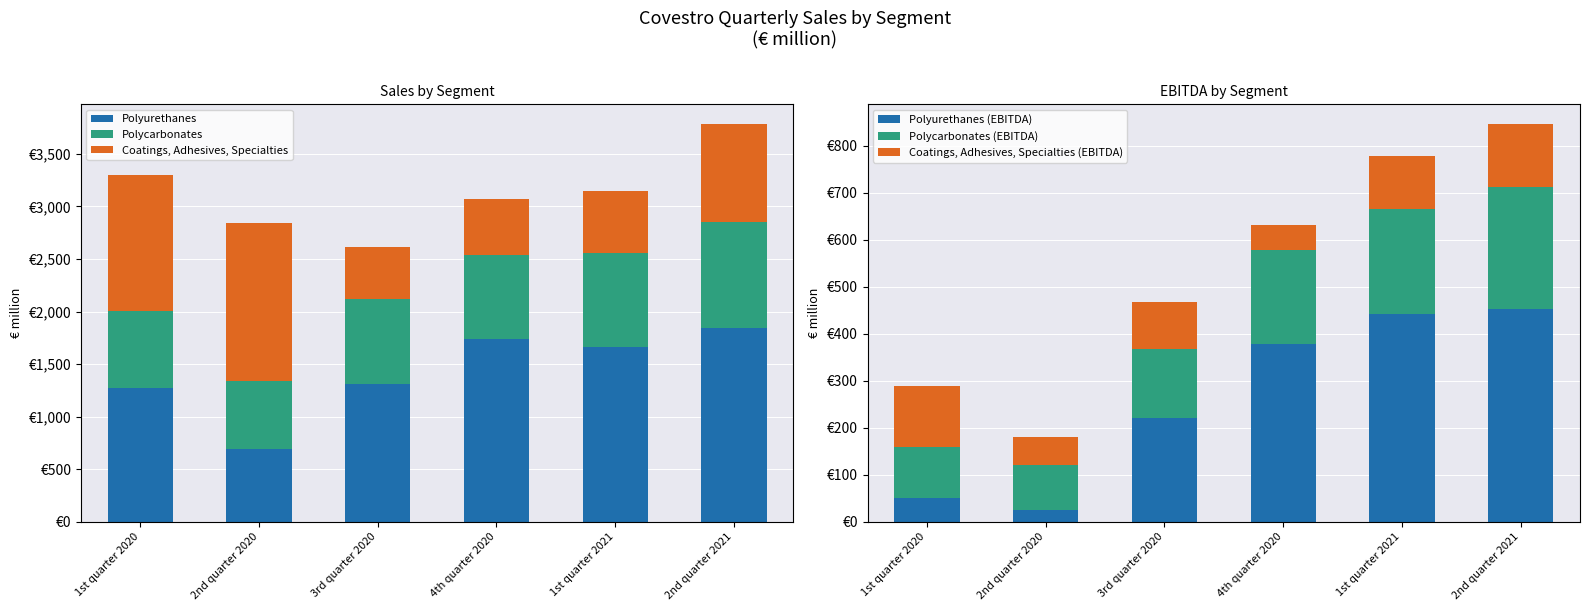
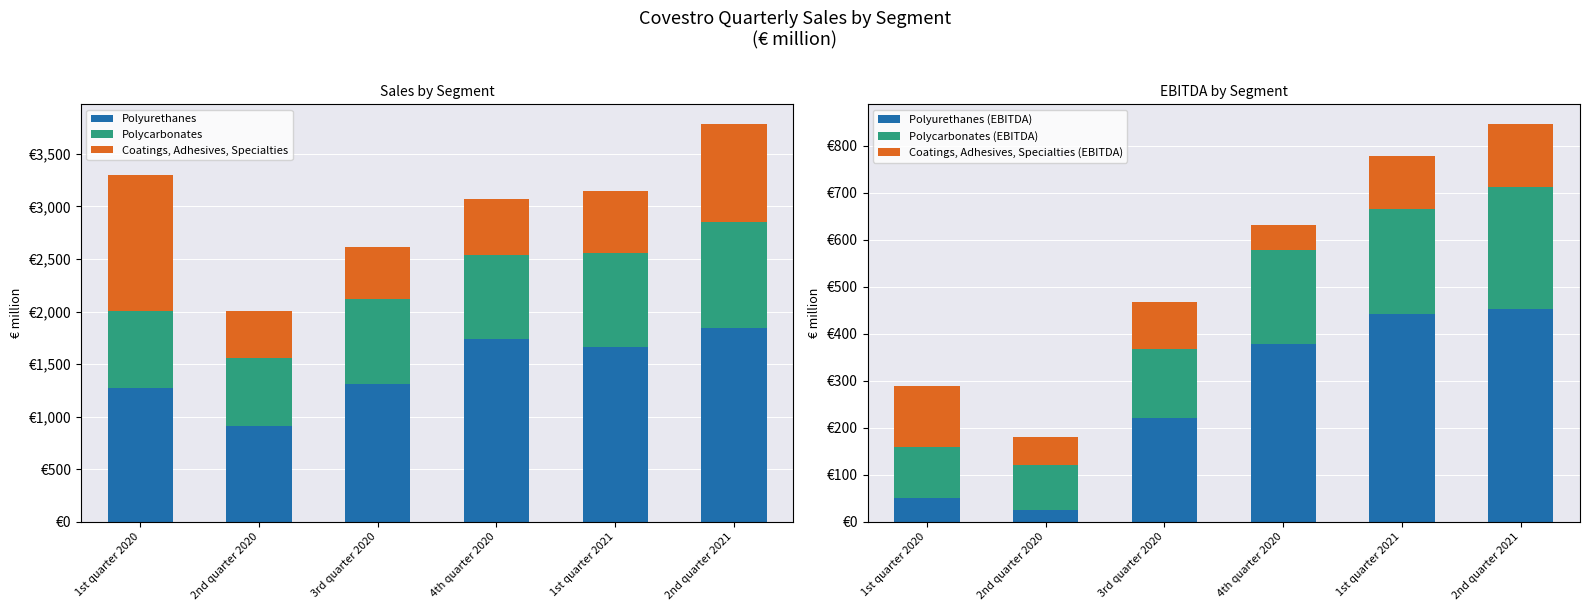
Sales by Segment, Polyurethanes, 2nd quarter 2020: €690 -> €910
Sales by Segment, Coatings, Adhesives, Specialties, 2nd quarter 2020: €1,510 -> €440
